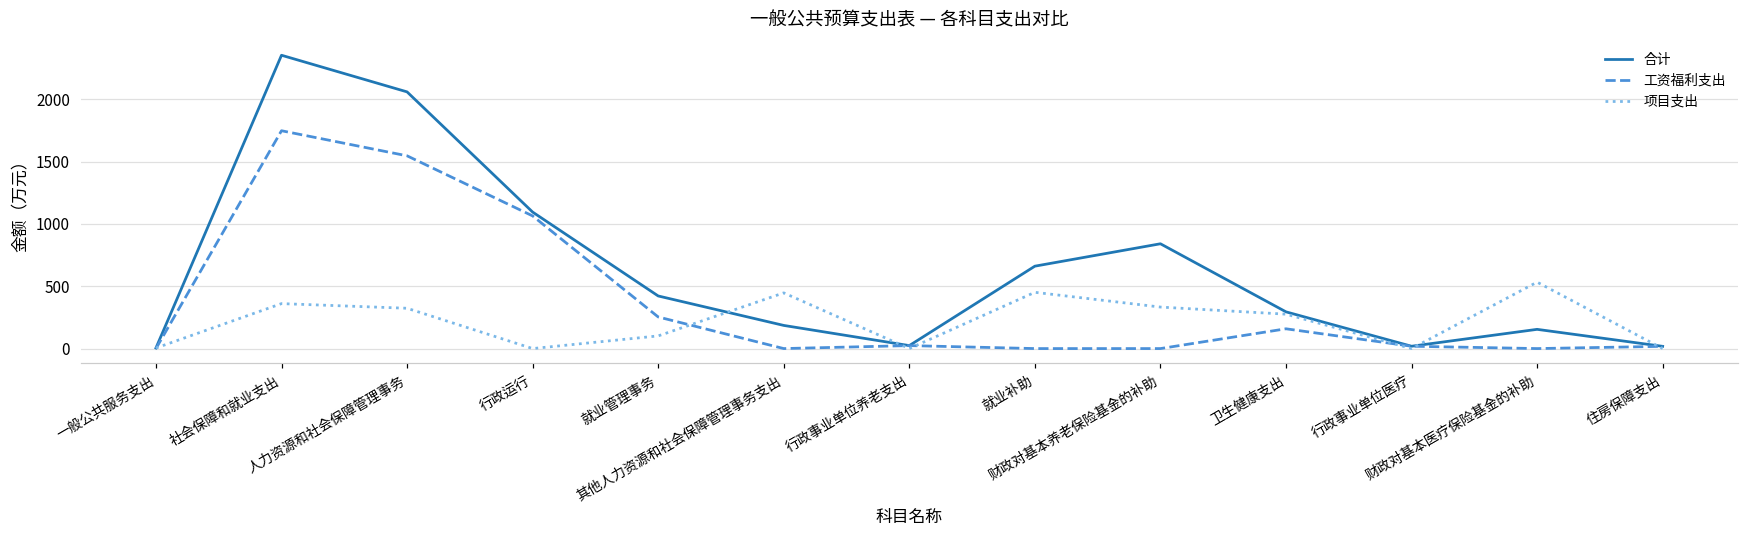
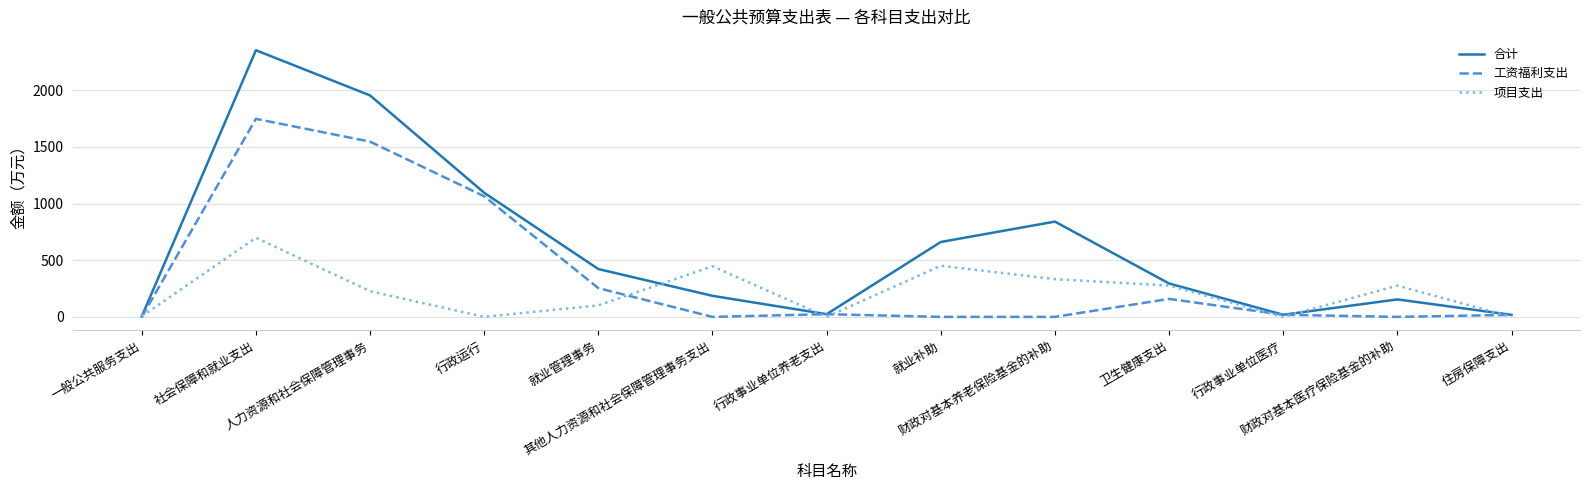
项目支出, 社会保障和就业支出: 360 -> 700
合计, 人力资源和社会保障管理事务: 2060 -> 1950
项目支出, 人力资源和社会保障管理事务: 320 -> 230
项目支出, 财政对基本医疗保险基金的补助: 530 -> 280
